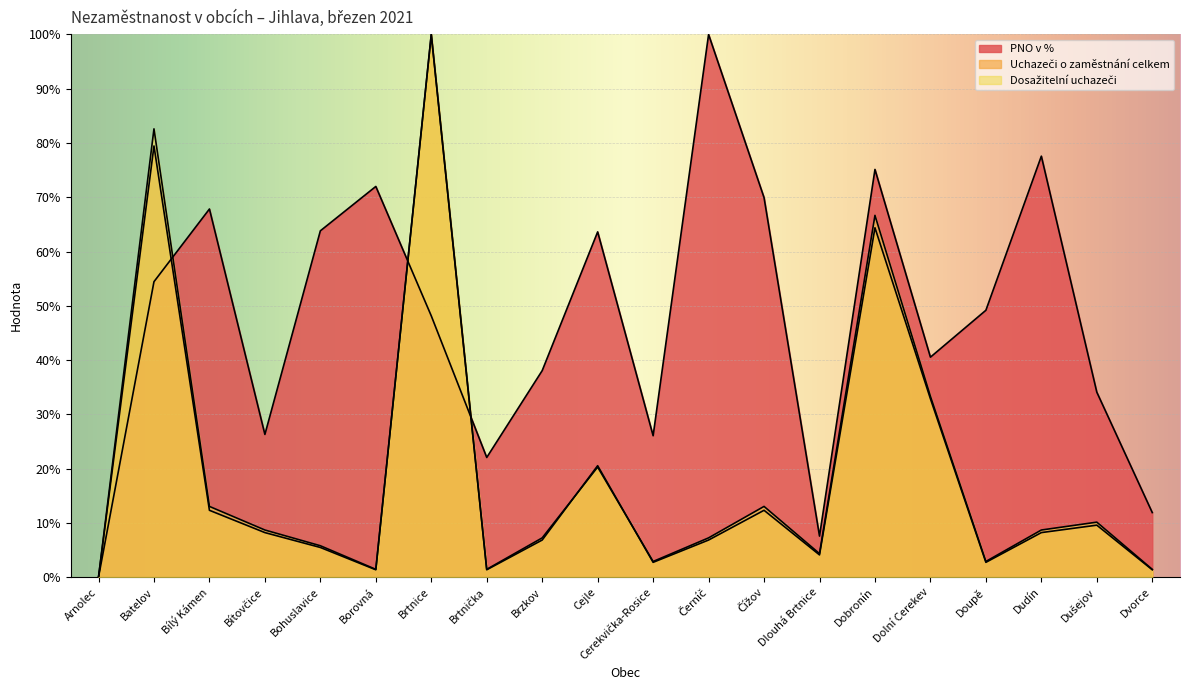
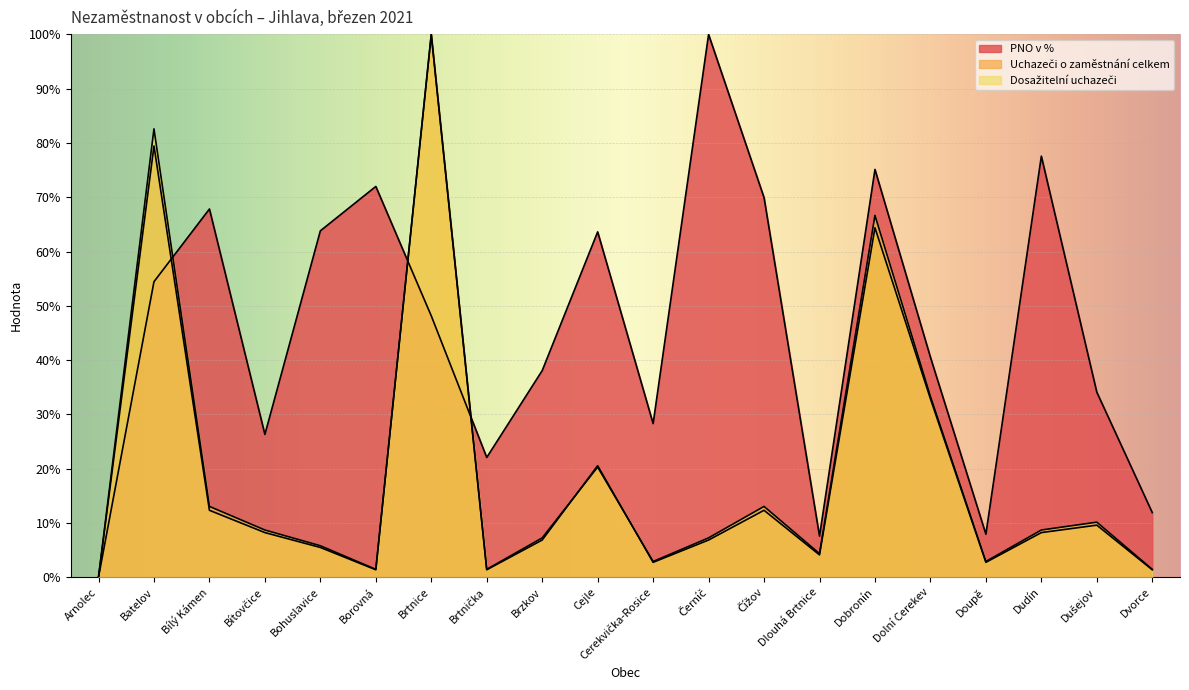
PNO v %, Cerekvička-Rosice: 26% -> 28%
PNO v %, Doupě: 49% -> 8%
